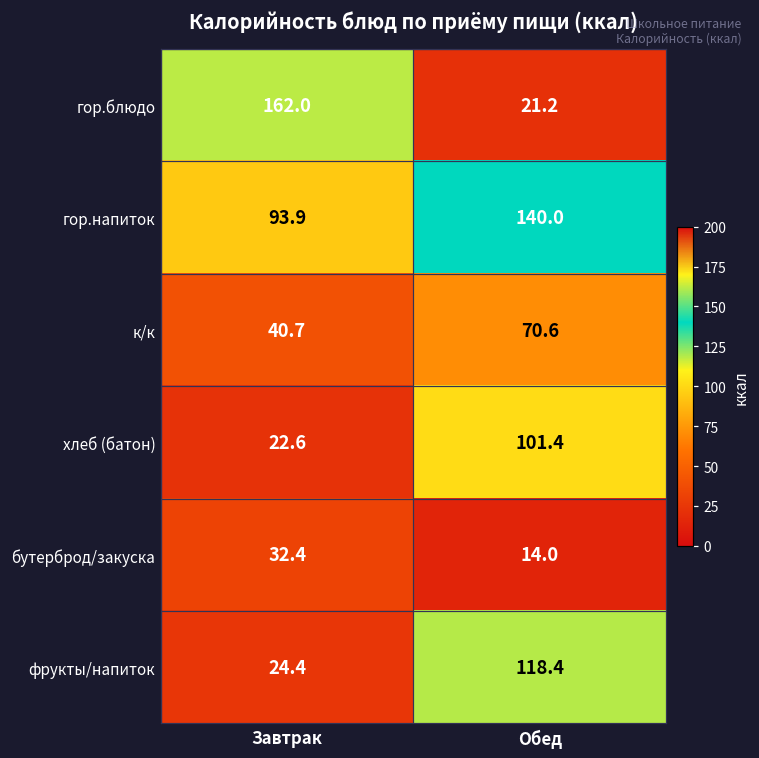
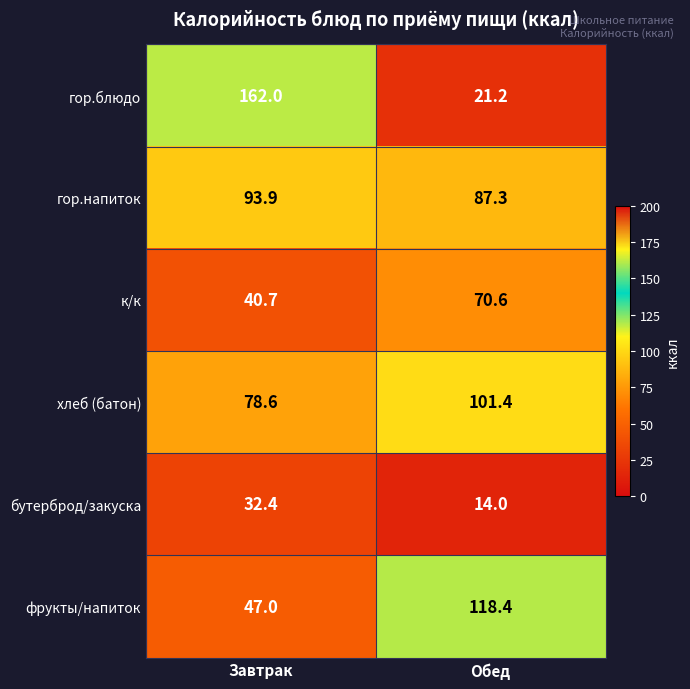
гор.напиток, Обед: 140.0 -> 87.3
хлеб (батон), Завтрак: 22.6 -> 78.6
фрукты/напиток, Завтрак: 24.4 -> 47.0
